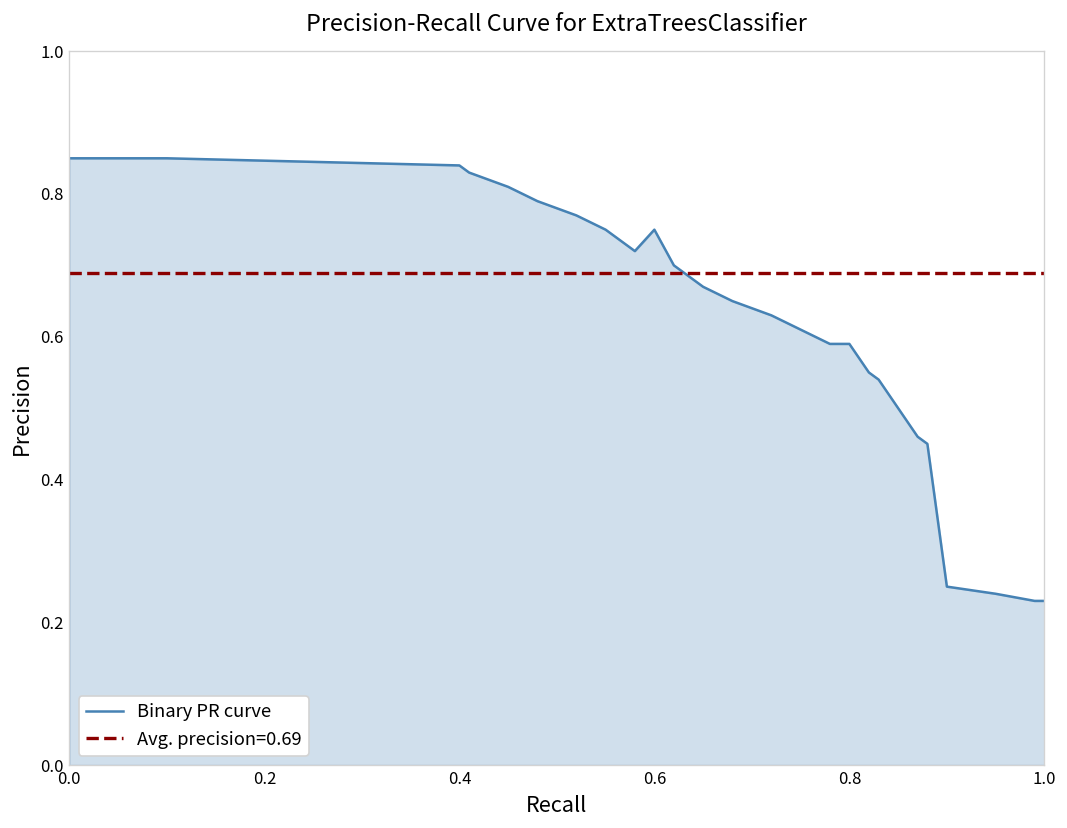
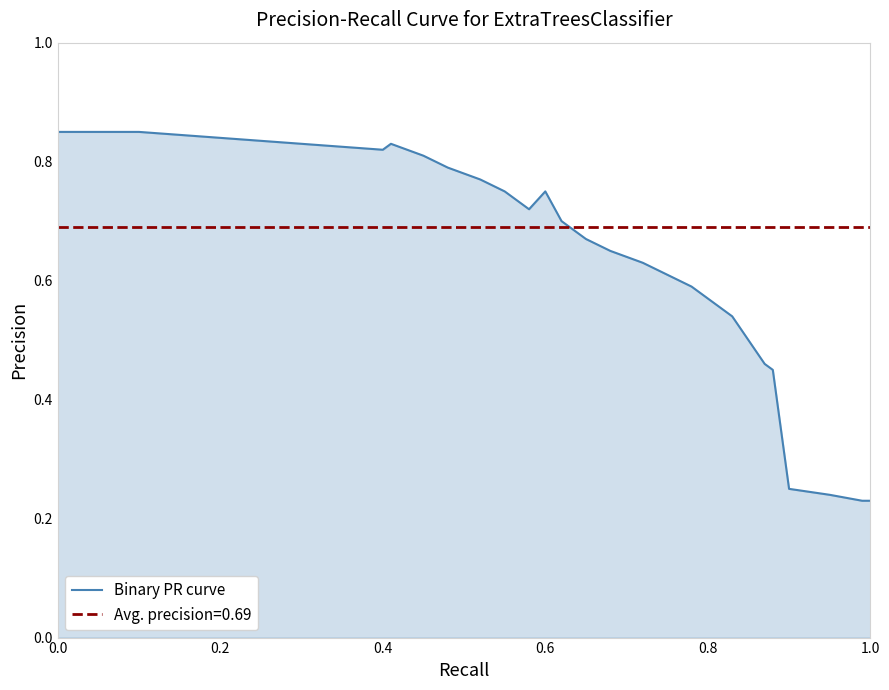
Binary PR curve, 0.4: 0.84 -> 0.82
Binary PR curve, 0.8: 0.59 -> 0.57
